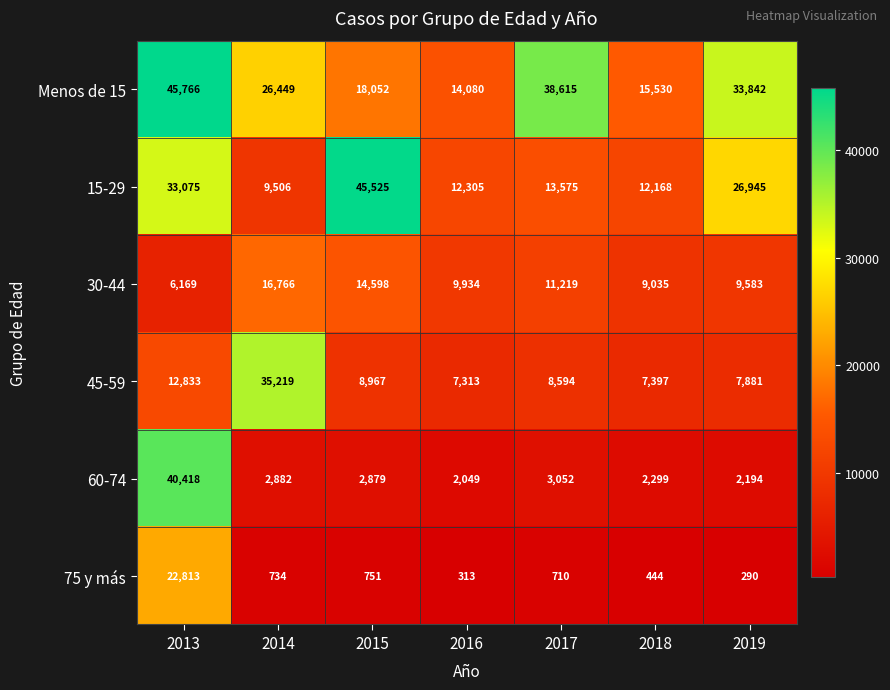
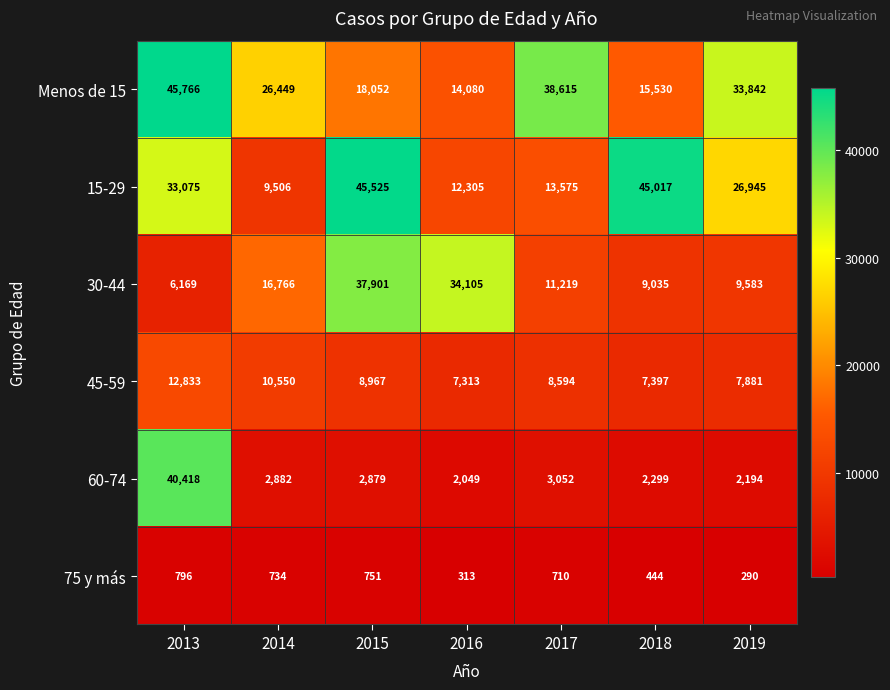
15-29, 2018: 12,168 -> 45,017
30-44, 2015: 14,598 -> 37,901
30-44, 2016: 9,934 -> 34,105
45-59, 2014: 35,219 -> 10,550
75 y más, 2013: 22,813 -> 796
